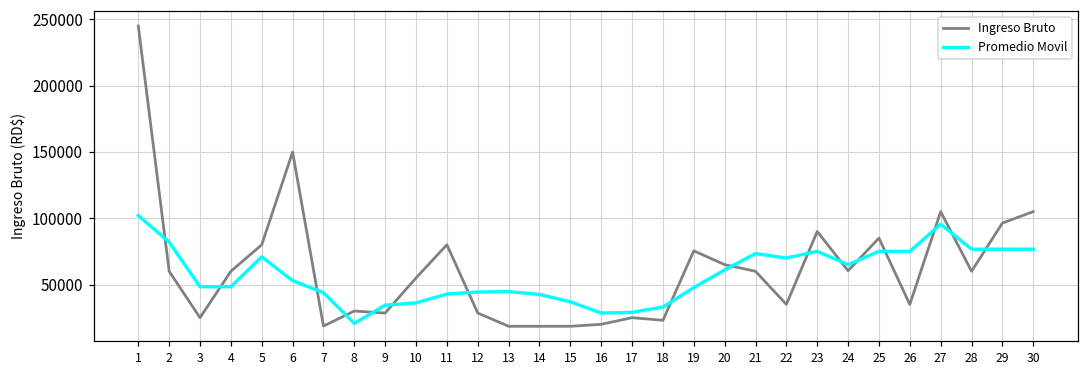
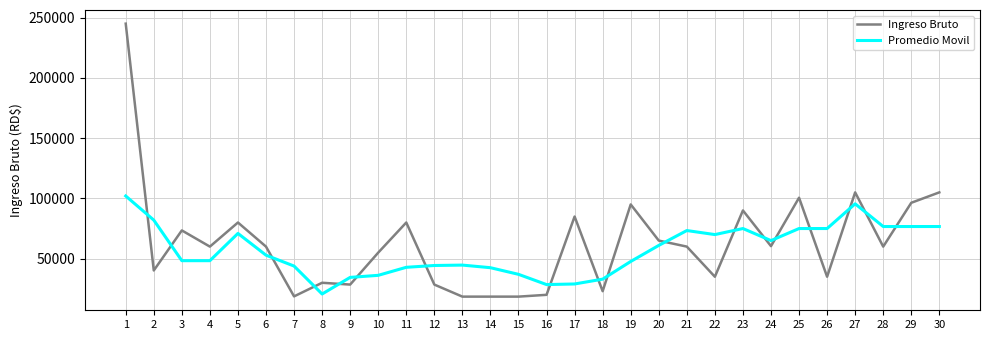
Ingreso Bruto, 2: 60000 -> 40000
Ingreso Bruto, 3: 25000 -> 73000
Ingreso Bruto, 6: 150000 -> 60000
Ingreso Bruto, 17: 25000 -> 85000
Ingreso Bruto, 19: 75000 -> 95000
Ingreso Bruto, 25: 85000 -> 101000
